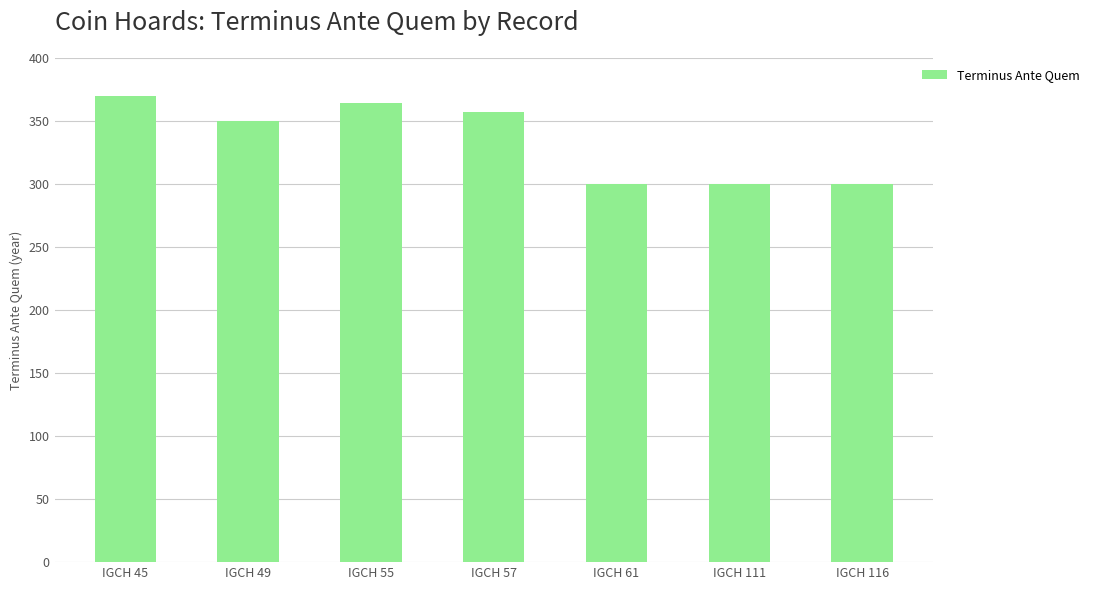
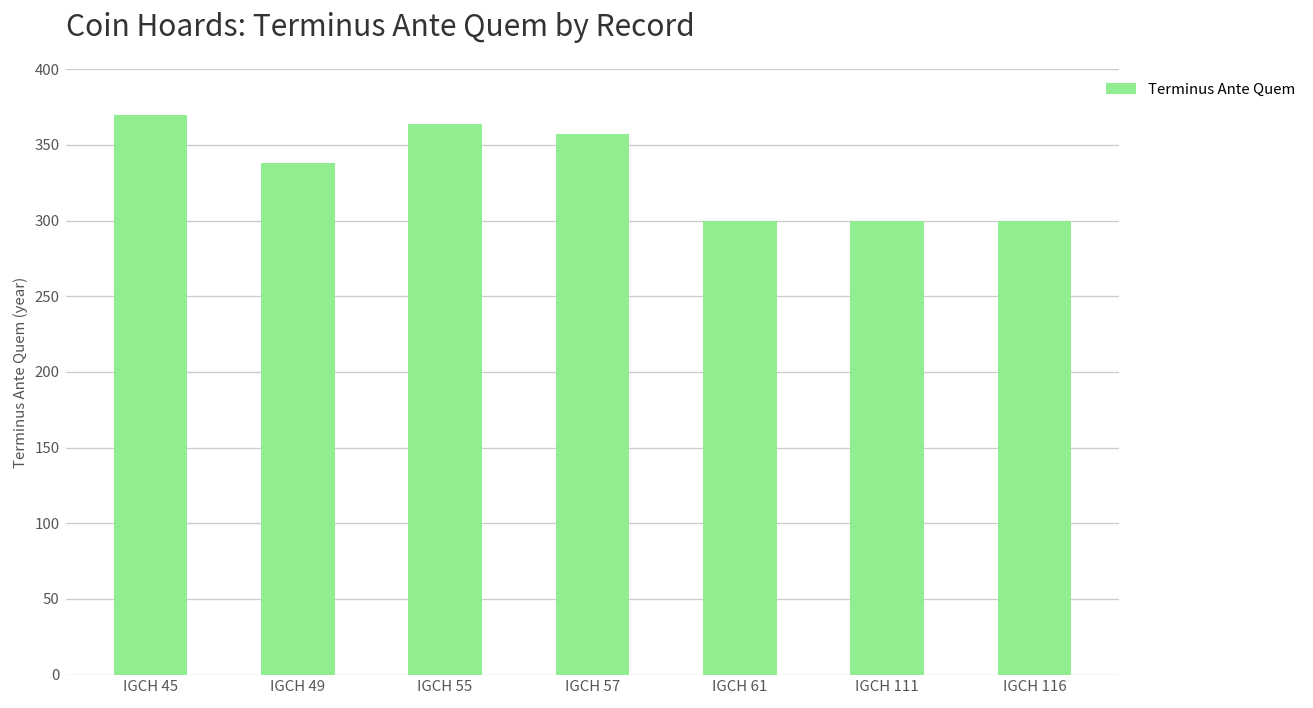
IGCH 49: 350 -> 338
